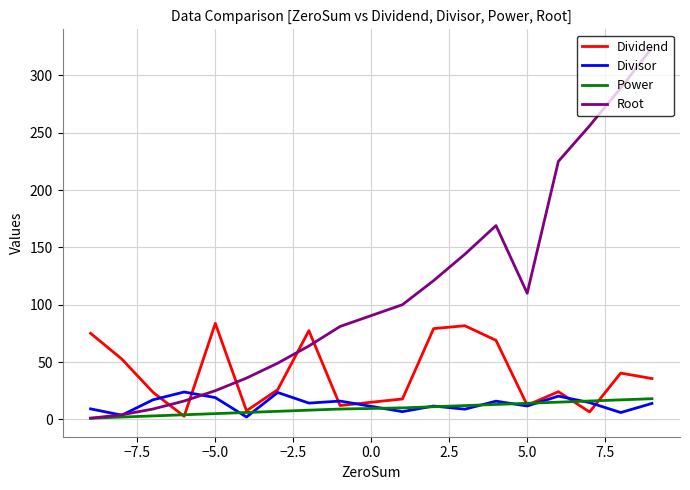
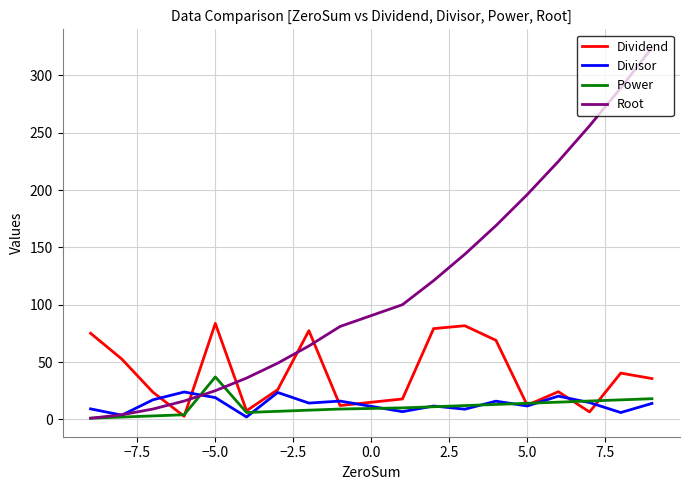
Power, −5.0: 5 -> 37
Root, 5.0: 110 -> 196
